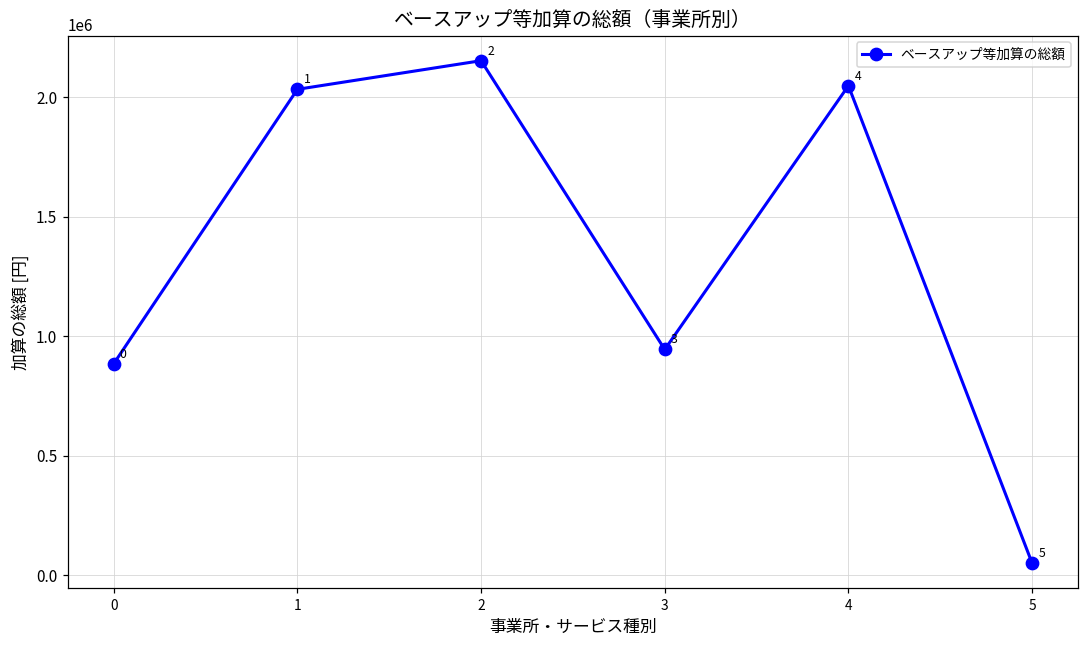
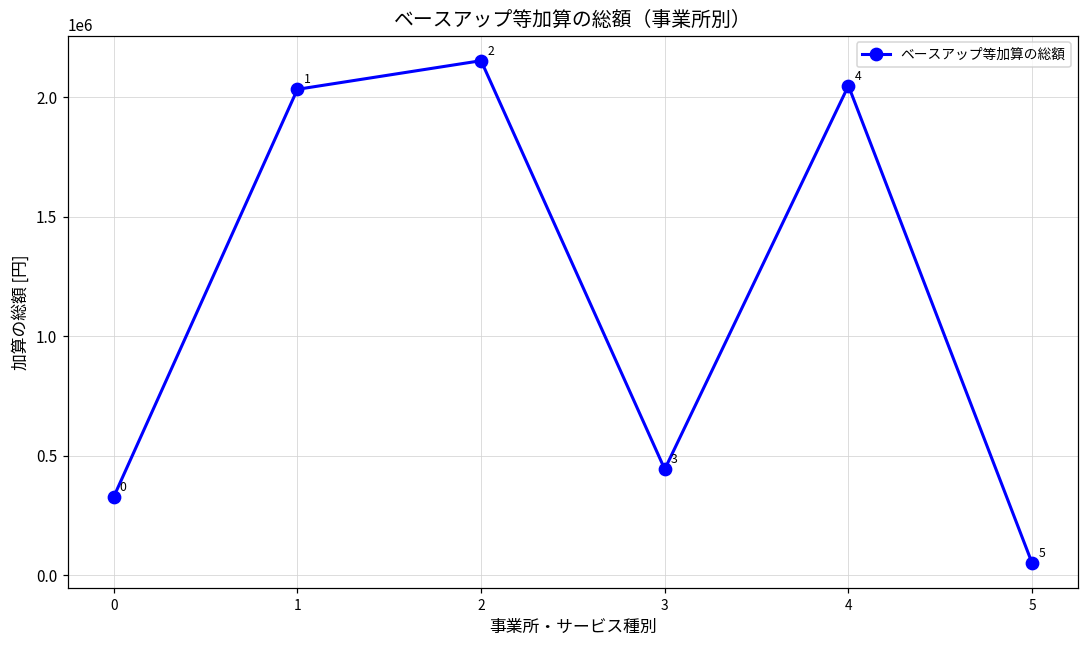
0: 890000 -> 330000
3: 940000 -> 440000
